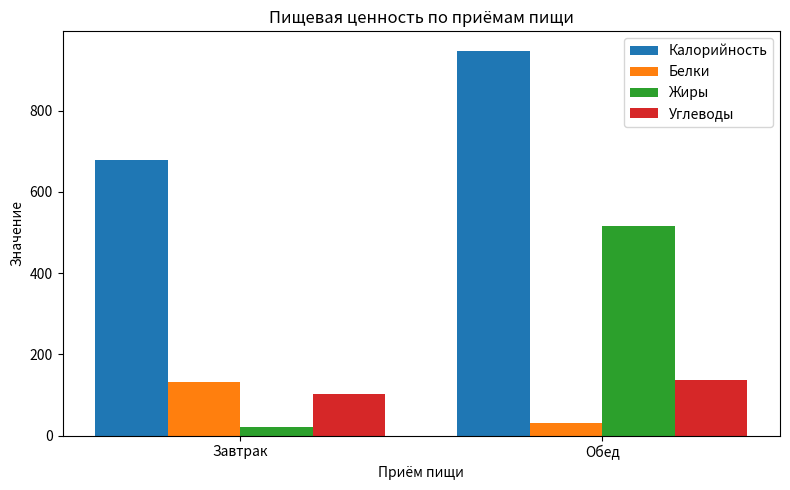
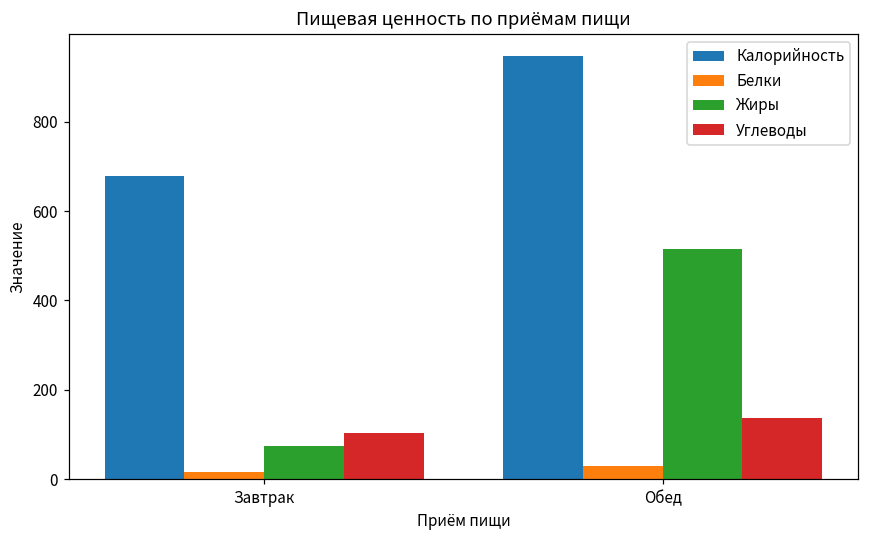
Белки, Завтрак: 130 -> 20
Жиры, Завтрак: 20 -> 70
